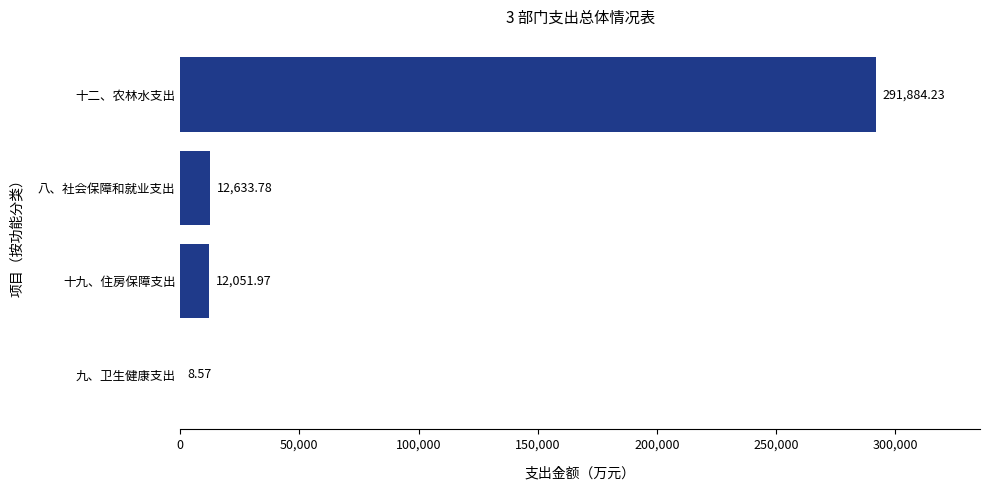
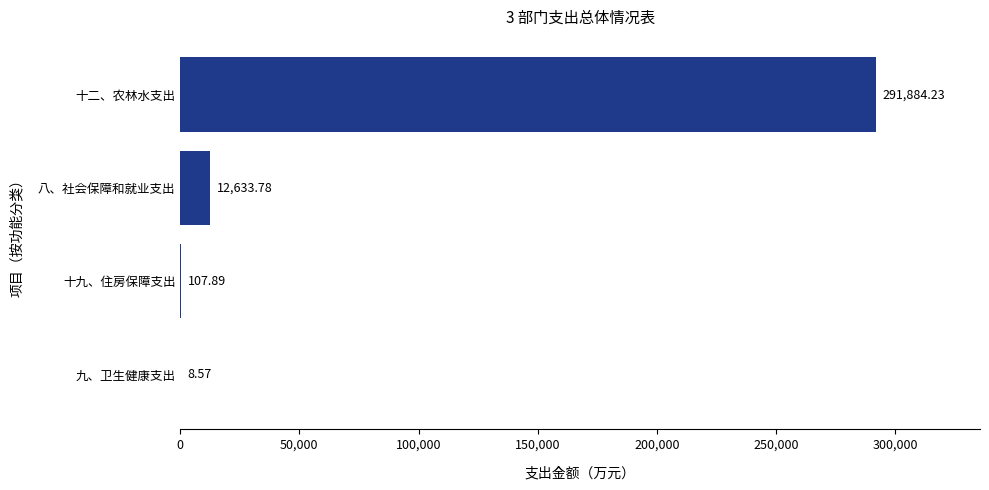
十九、住房保障支出: 12,051.97 -> 107.89
